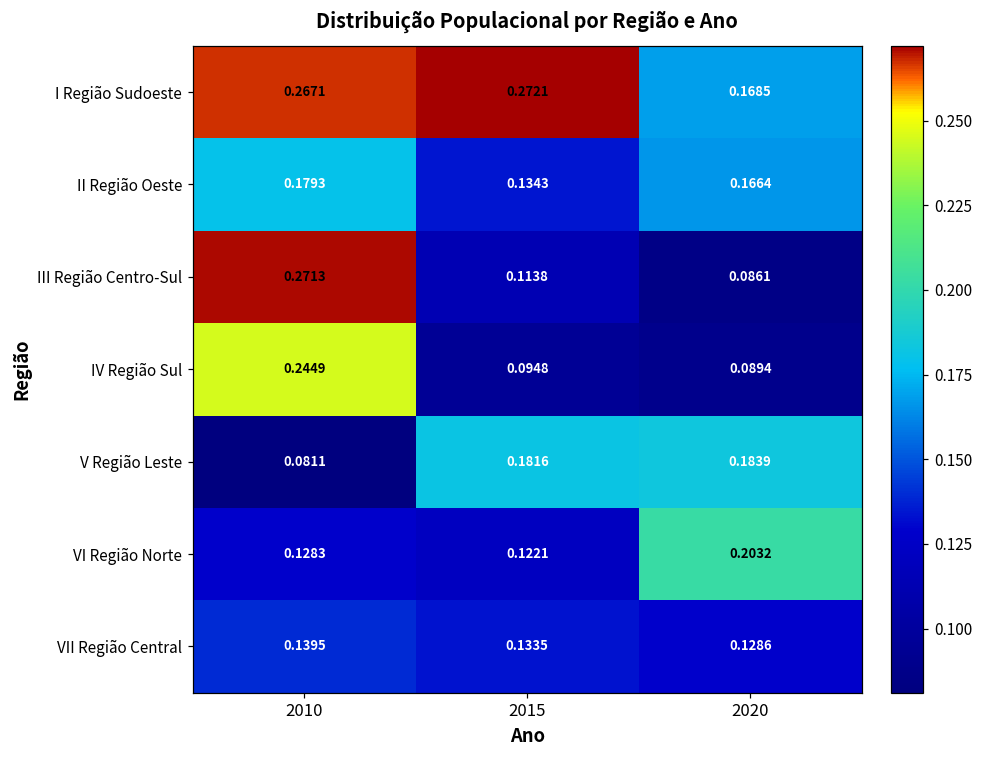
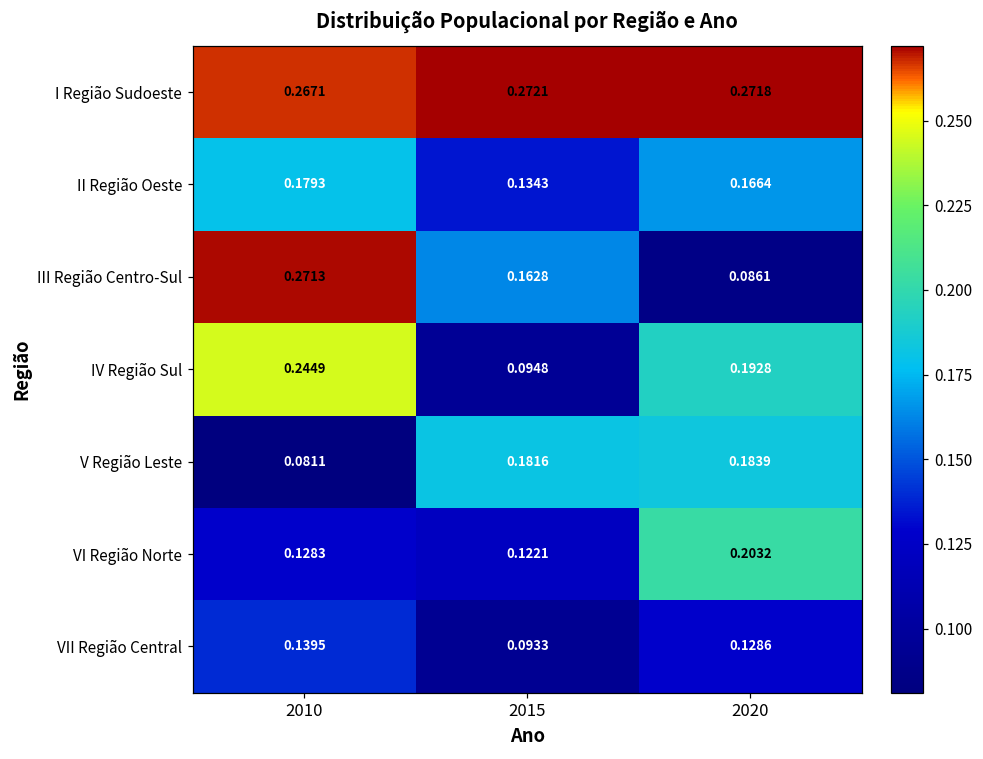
I Região Sudoeste, 2020: 0.1685 -> 0.2718
III Região Centro-Sul, 2015: 0.1138 -> 0.1628
IV Região Sul, 2020: 0.0894 -> 0.1928
VII Região Central, 2015: 0.1335 -> 0.0933
